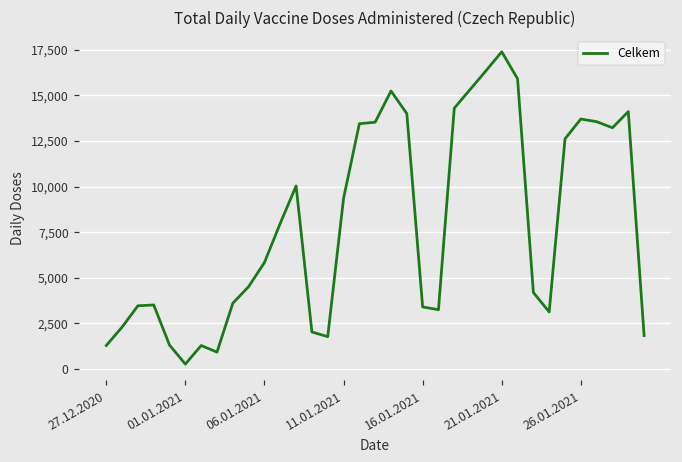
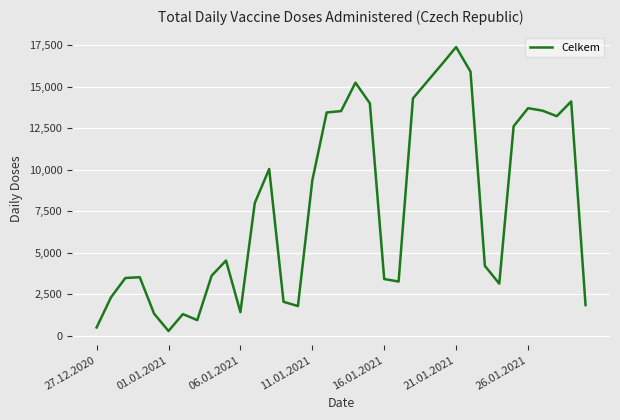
27.12.2020: 1,300 -> 500
06.01.2021: 5,800 -> 1,400
